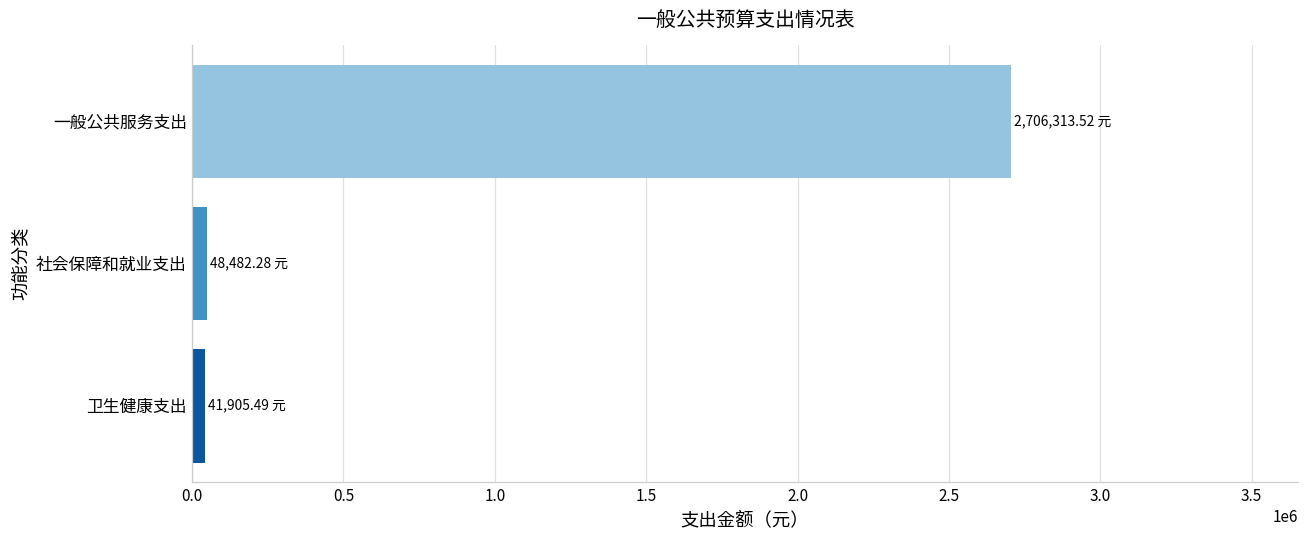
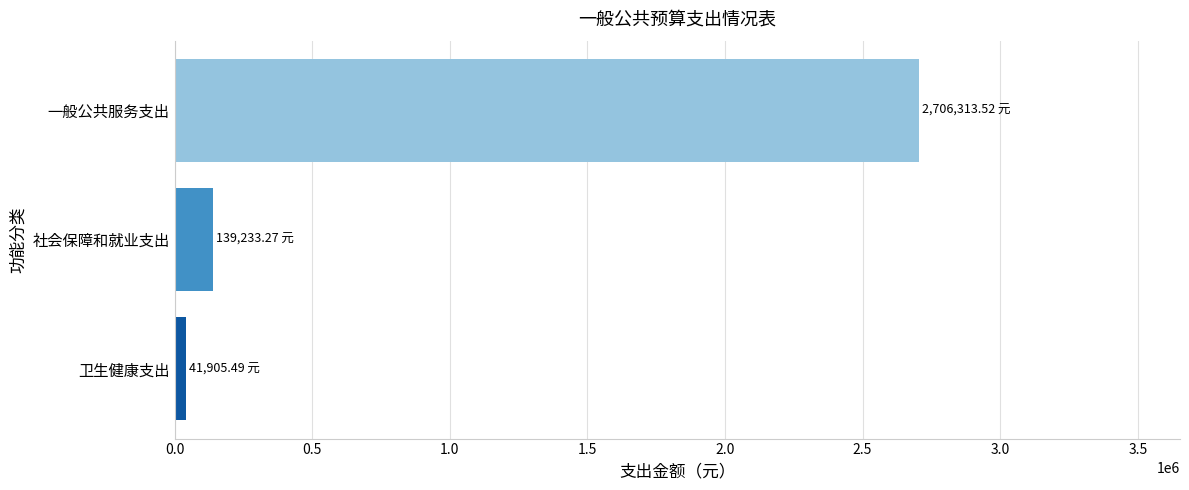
社会保障和就业支出: 48,482.28 -> 139,233.27
